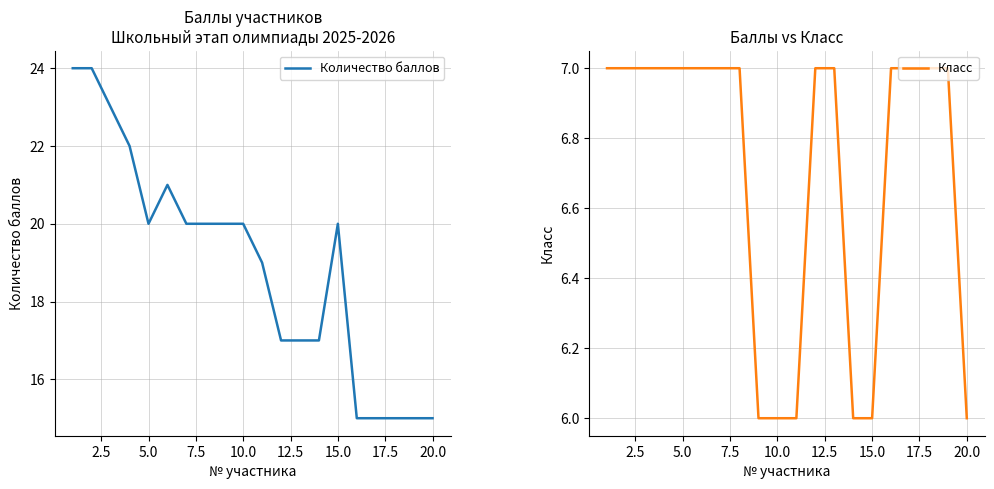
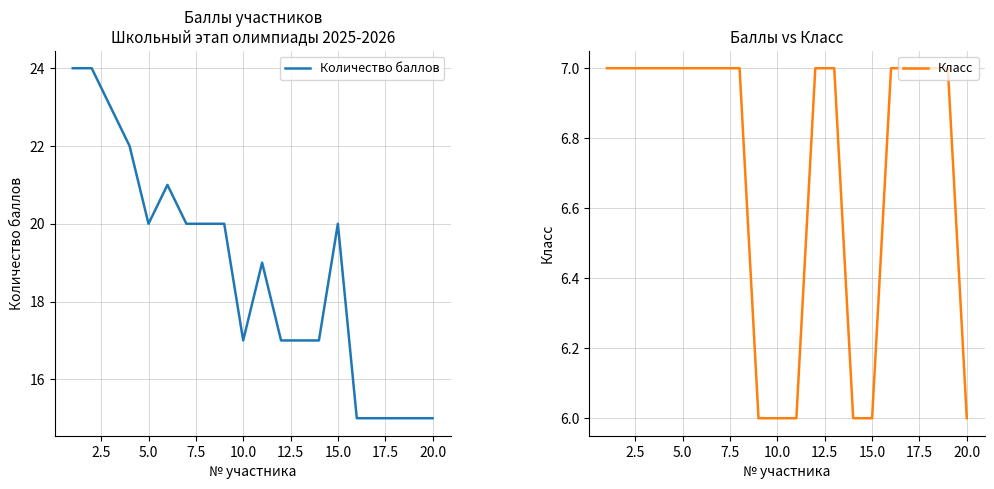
Баллы участников Школьный этап олимпиады 2025-2026, 10.0: 20 -> 17
